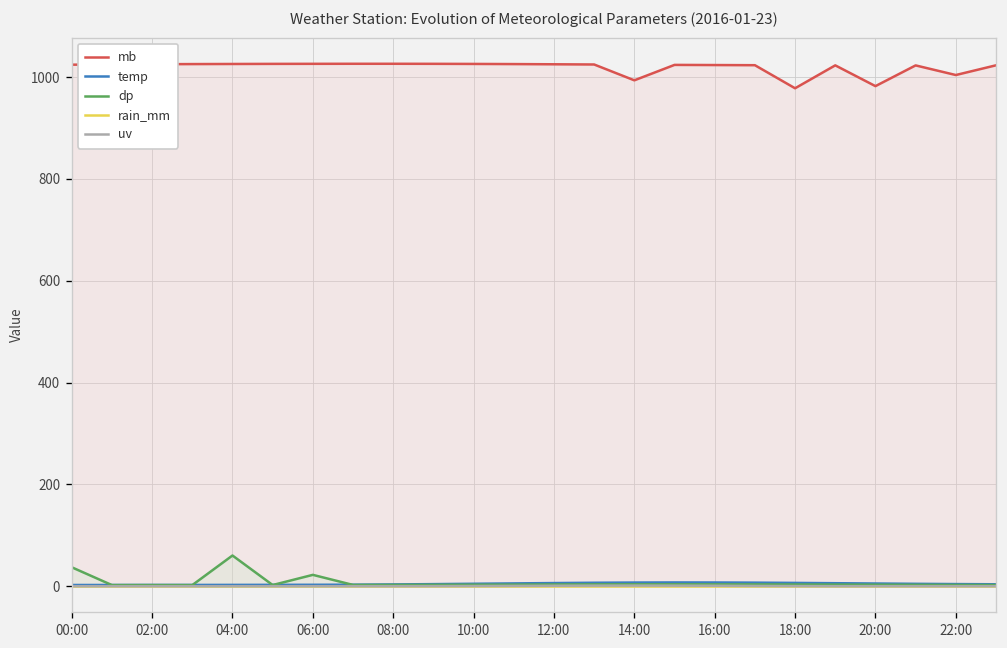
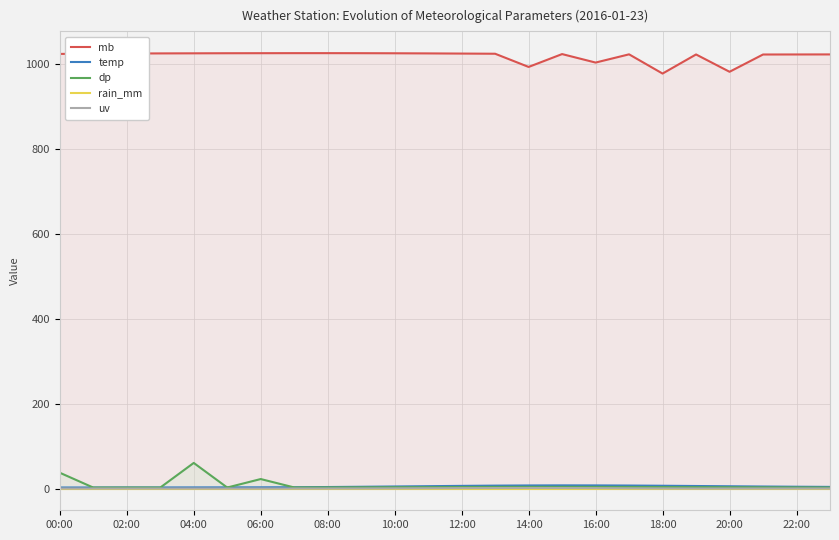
mb, 16:00: 1020 -> 1000
mb, 22:00: 1000 -> 1020
